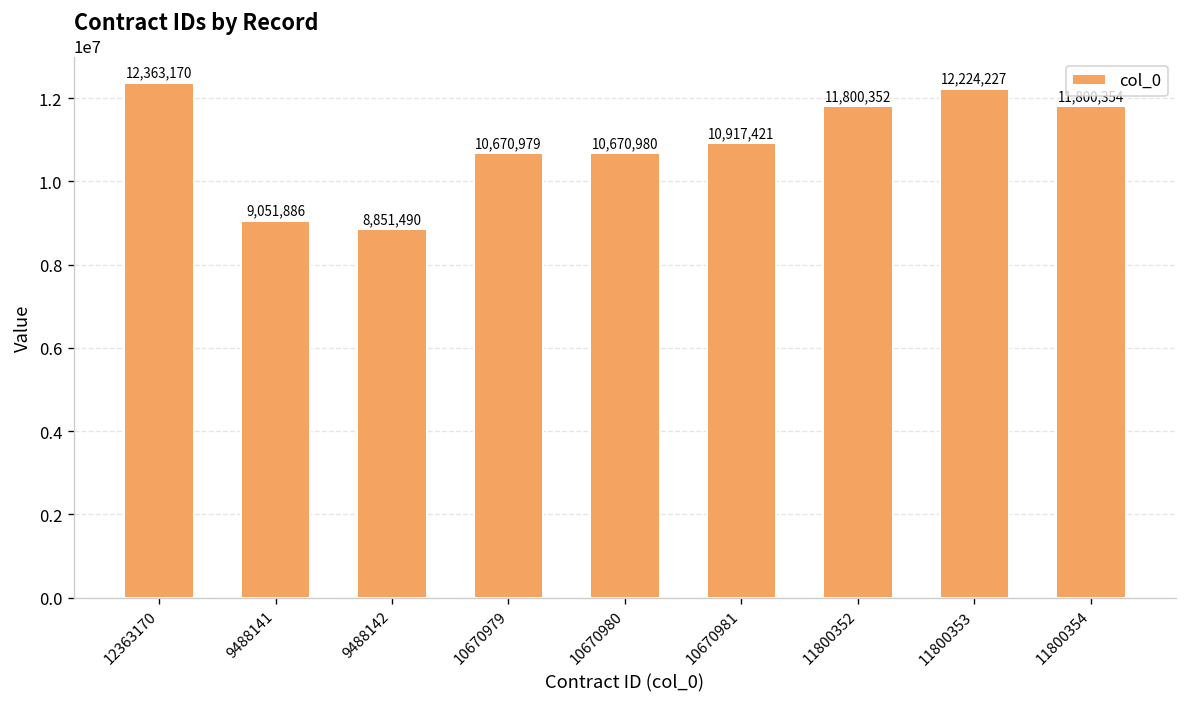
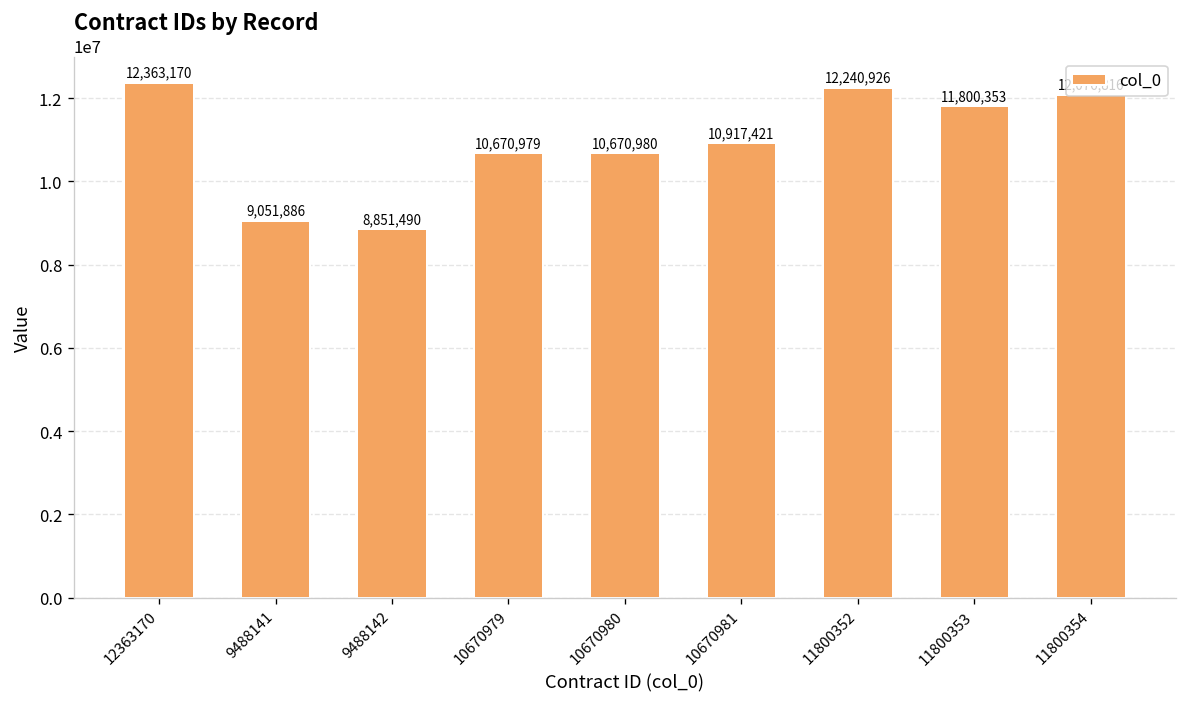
11800352: 11,800,352 -> 12,240,926
11800353: 12,224,227 -> 11,800,353
11800354: 11,800,354 -> 12,076,816
